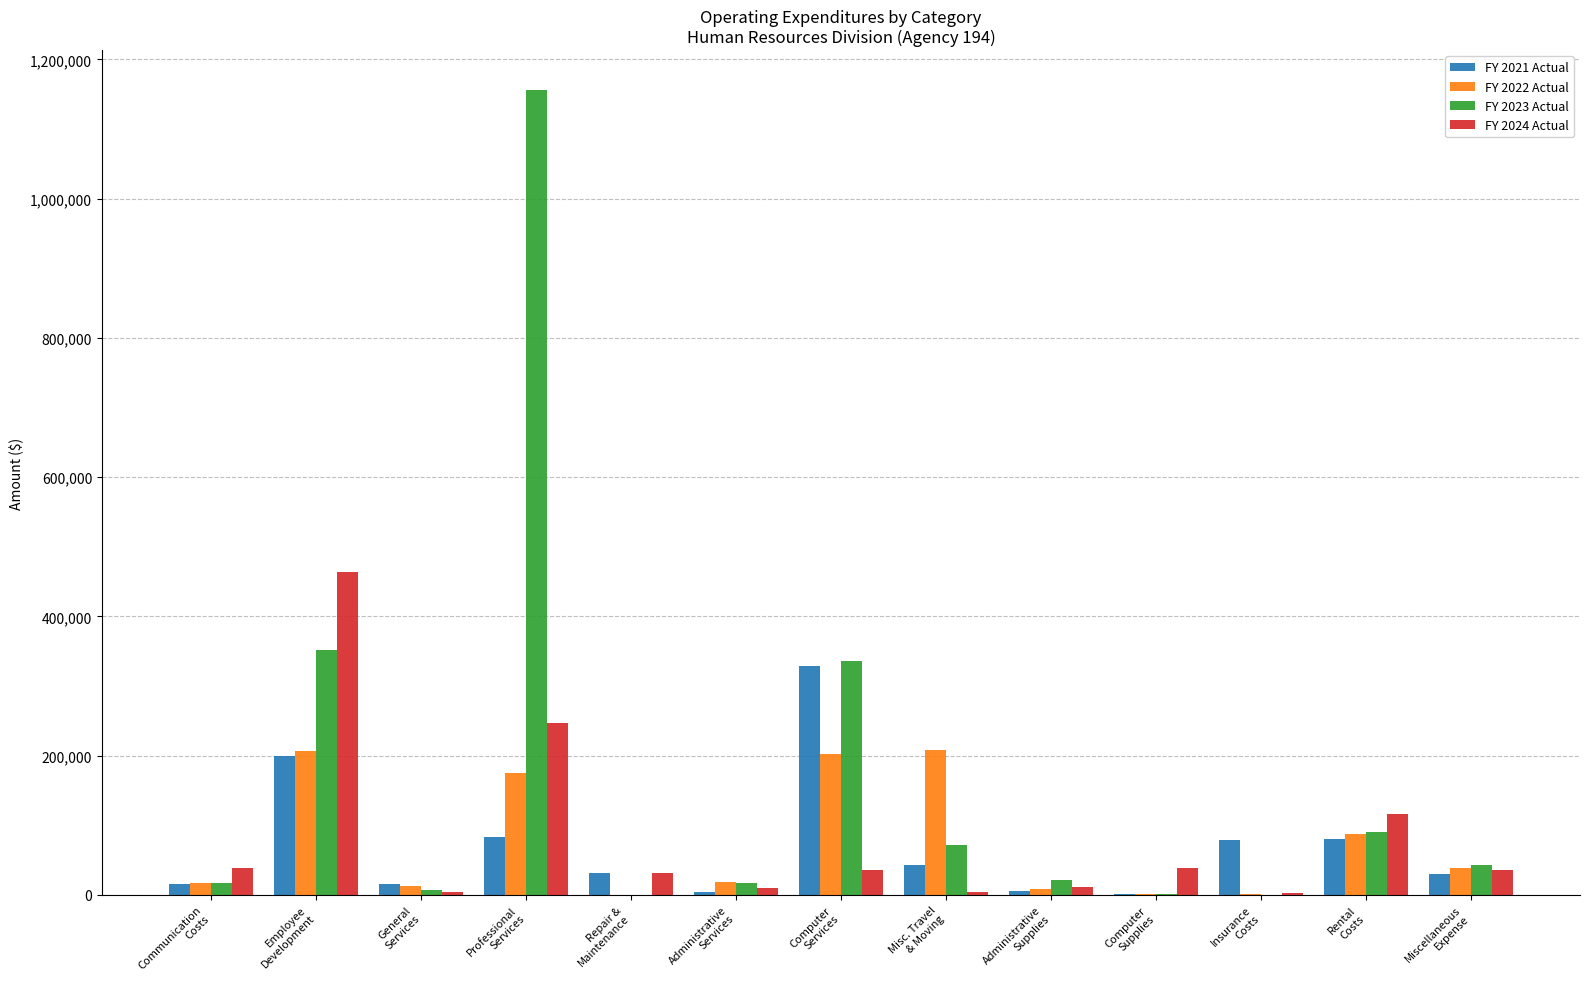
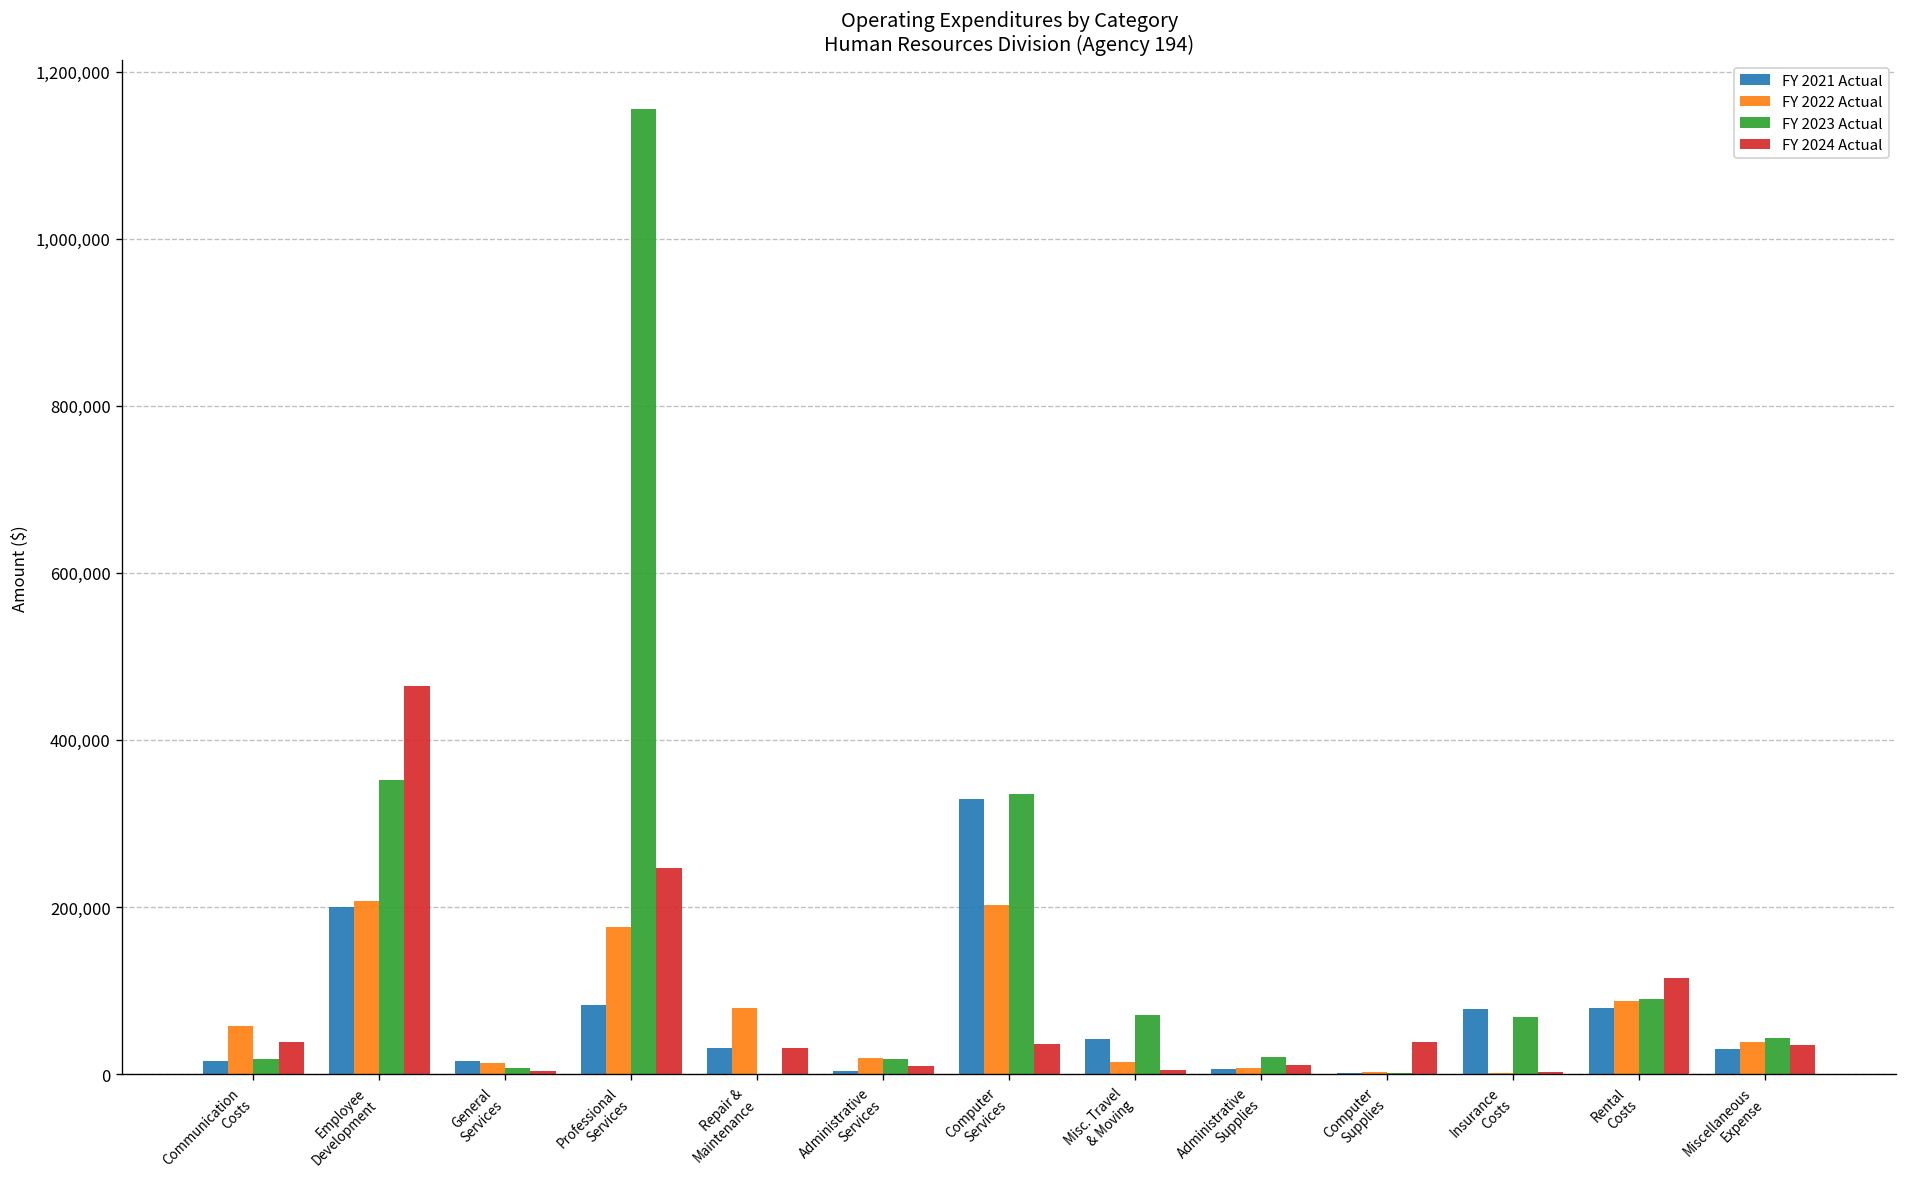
FY 2022 Actual, Communication Costs: 20,000 -> 60,000
FY 2022 Actual, Repair & Maintenance: 0 -> 80,000
FY 2022 Actual, Misc. Travel & Moving: 210,000 -> 10,000
FY 2023 Actual, Insurance Costs: 0 -> 70,000
